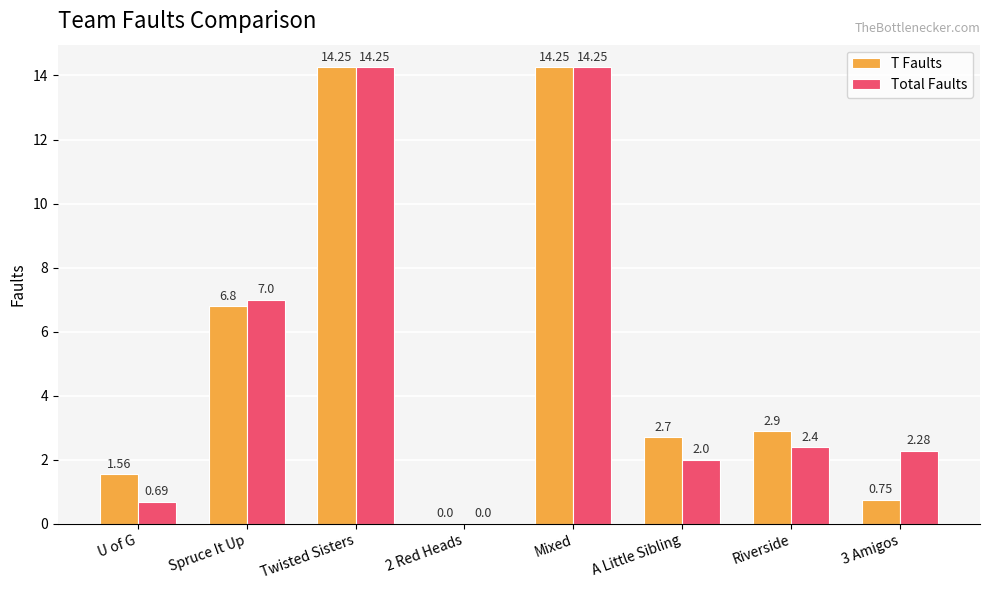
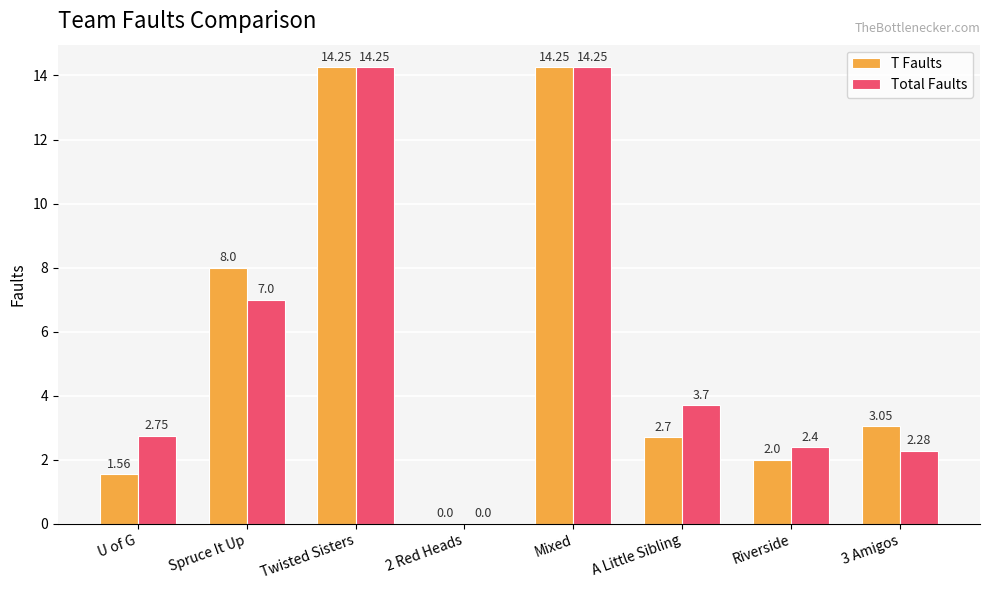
Total Faults, U of G: 0.69 -> 2.75
T Faults, Spruce It Up: 6.8 -> 8.0
Total Faults, A Little Sibling: 2.0 -> 3.7
T Faults, Riverside: 2.9 -> 2.0
T Faults, 3 Amigos: 0.75 -> 3.05
